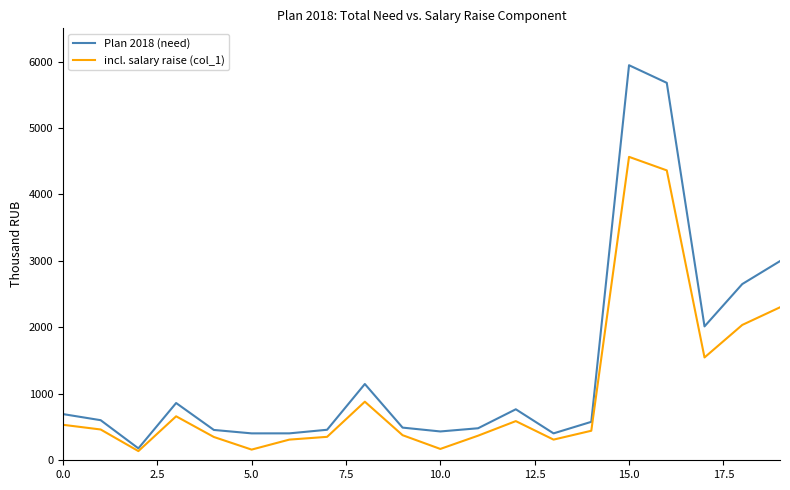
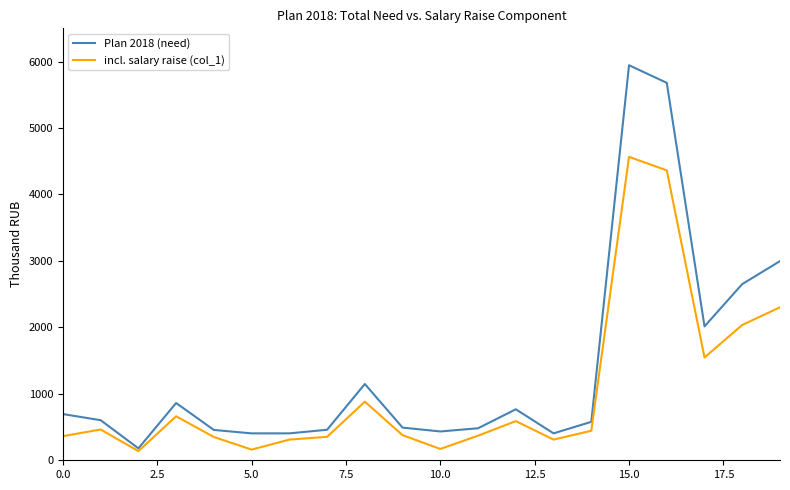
incl. salary raise (col_1), 0.0: 500 -> 400
